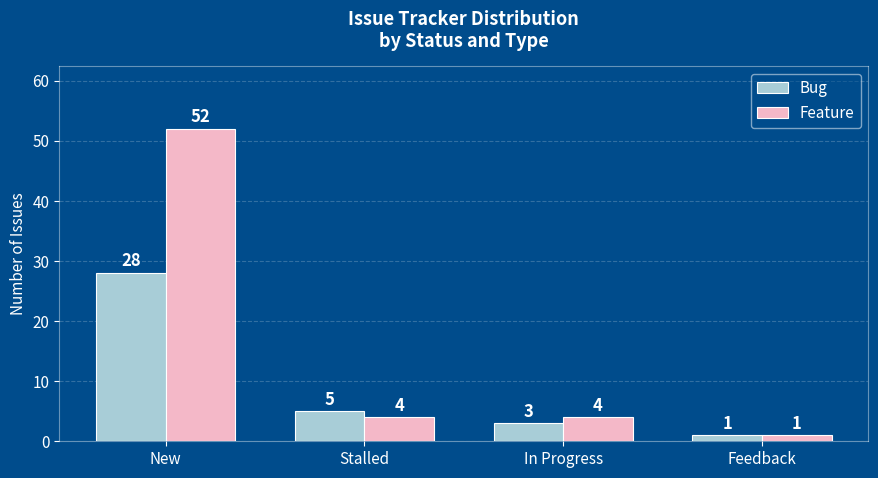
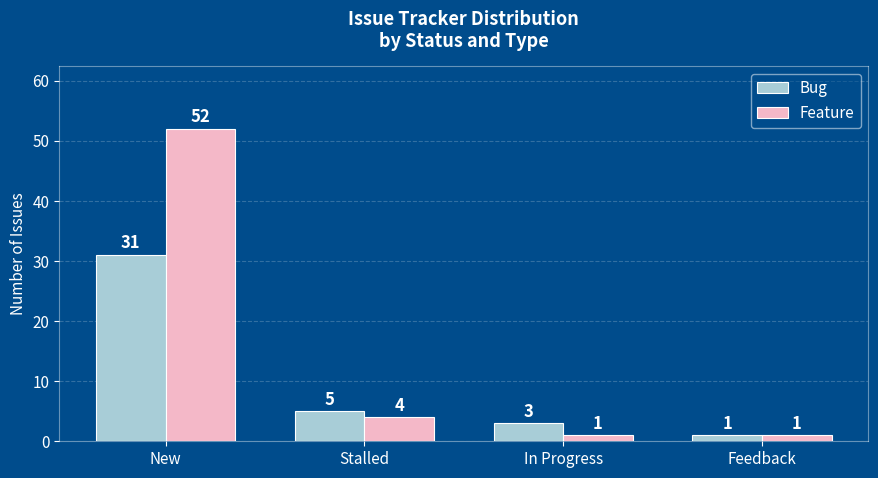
Bug, New: 28 -> 31
Feature, In Progress: 4 -> 1
